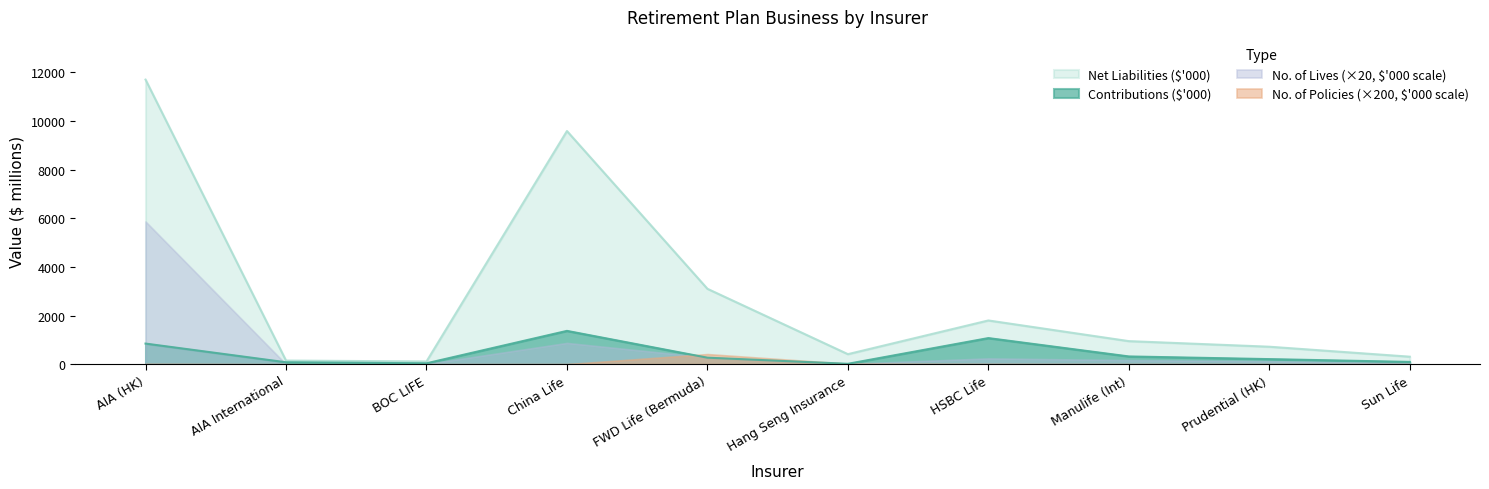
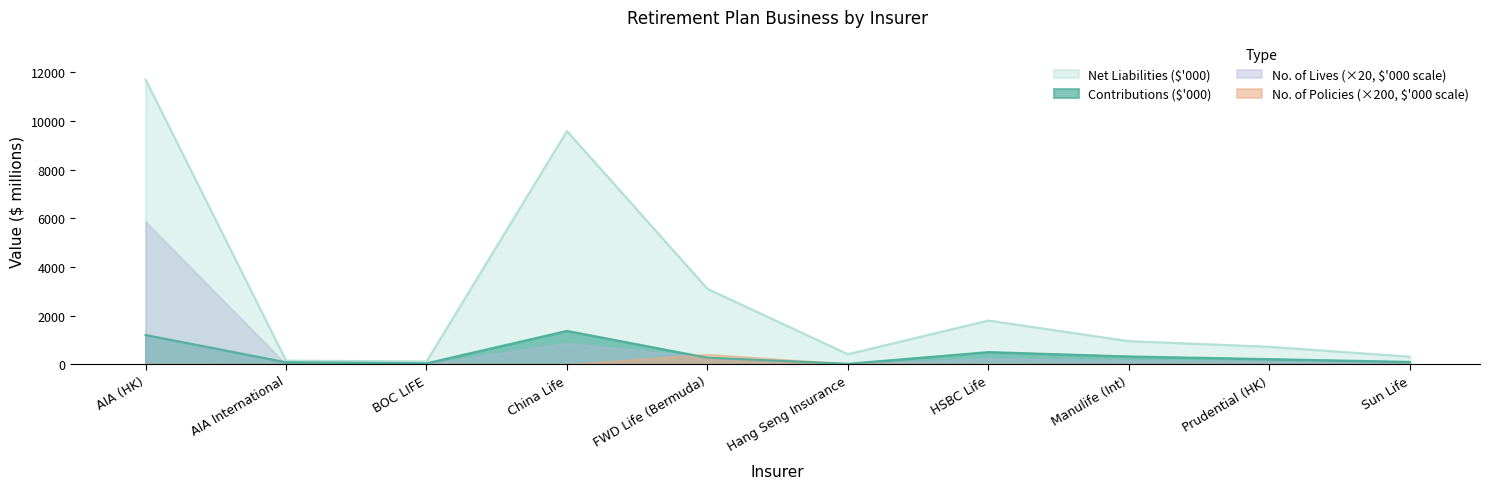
Contributions ($'000), AIA (HK): 800 -> 1200
Contributions ($'000), HSBC Life: 1100 -> 500
